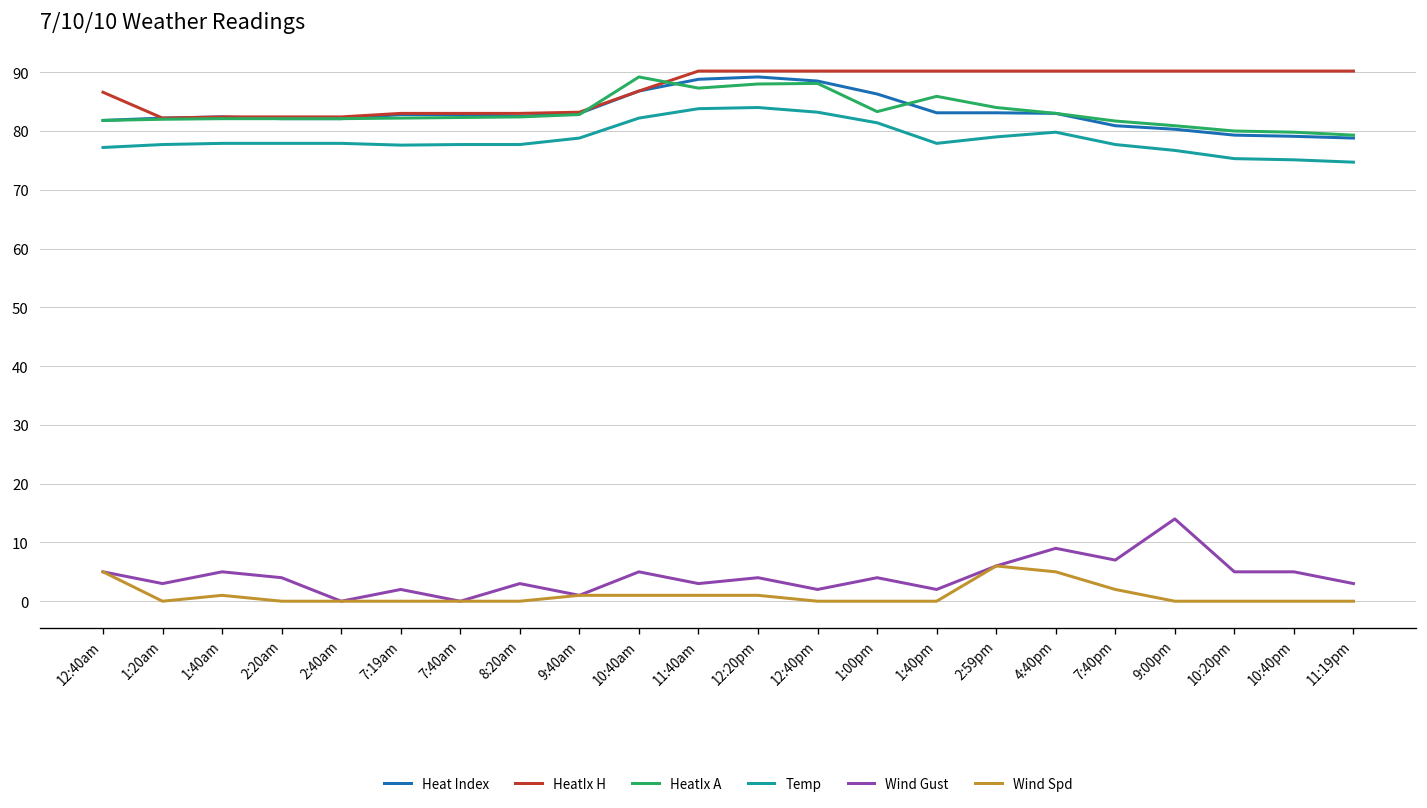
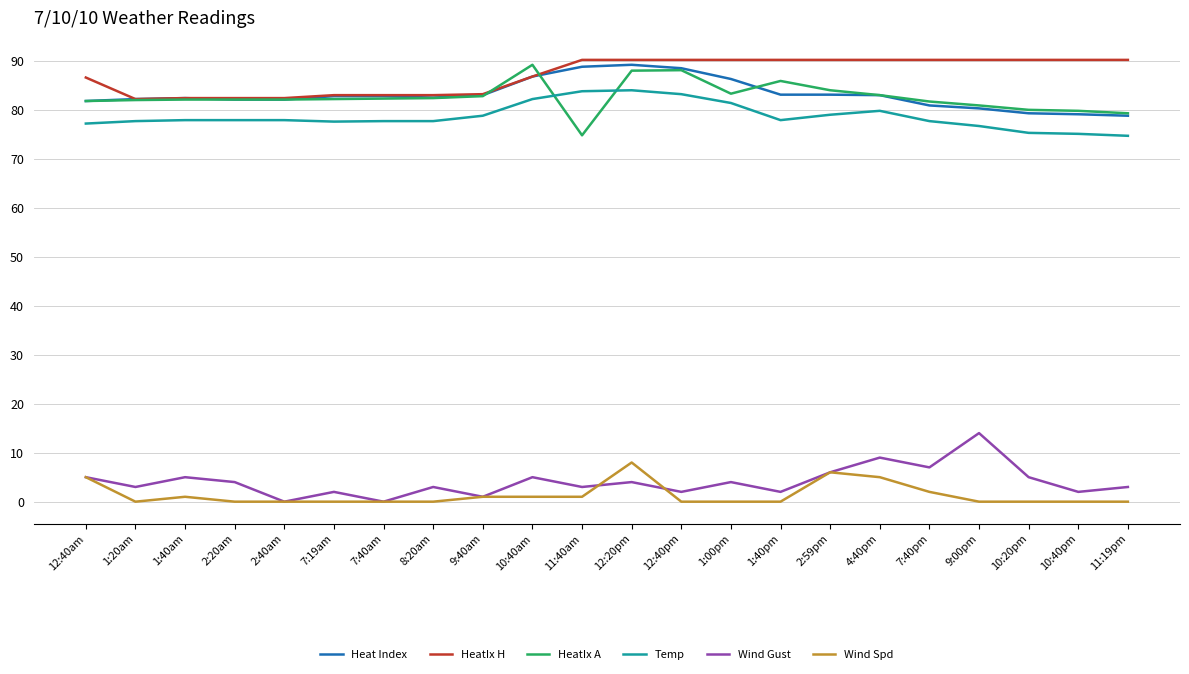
HeatIx A, 11:40am: 87 -> 75
Wind Spd, 12:20pm: 1 -> 8
Wind Gust, 10:40pm: 5 -> 2
